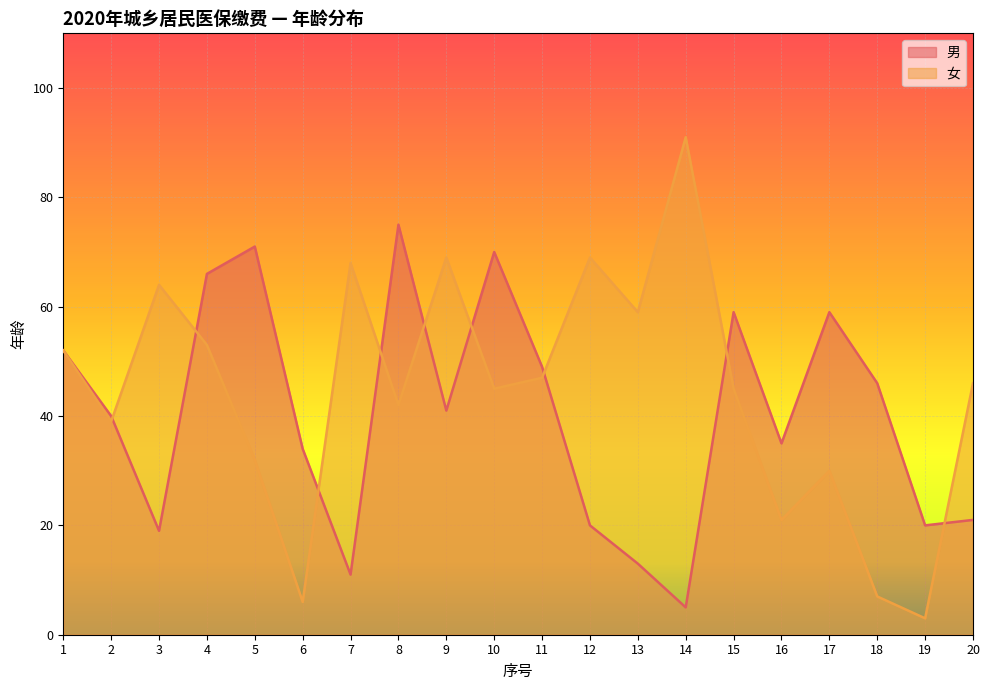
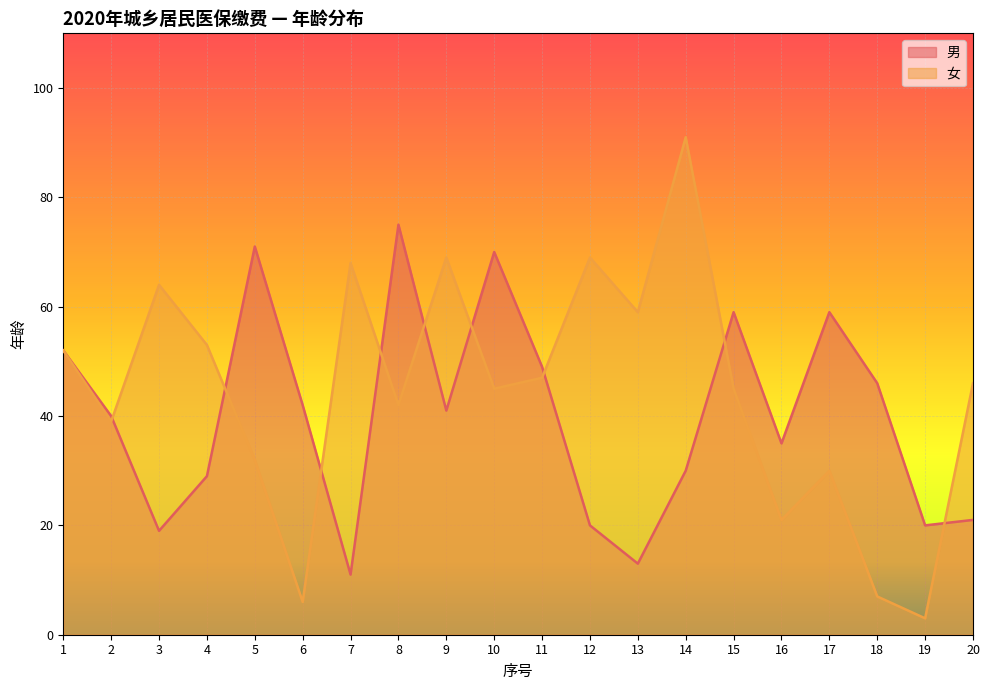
男, 4: 66 -> 29
男, 6: 34 -> 42
男, 14: 5 -> 30
